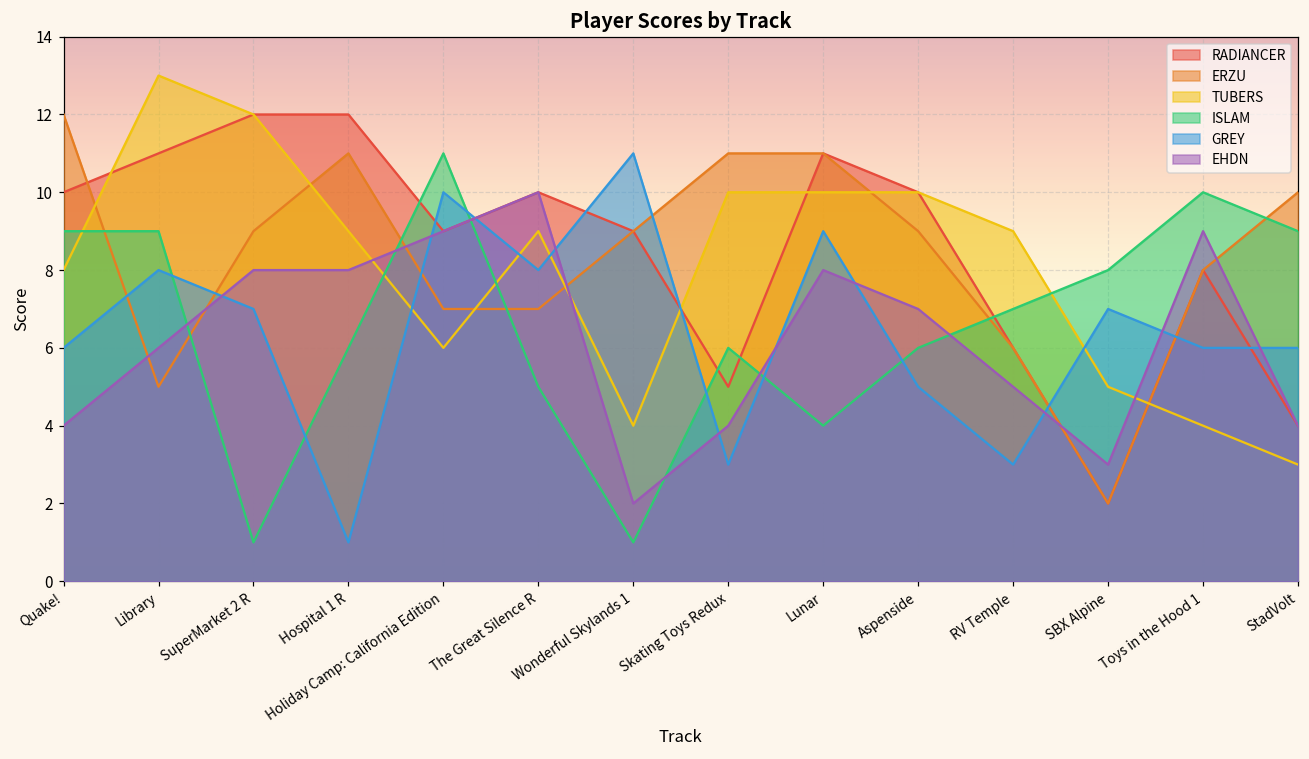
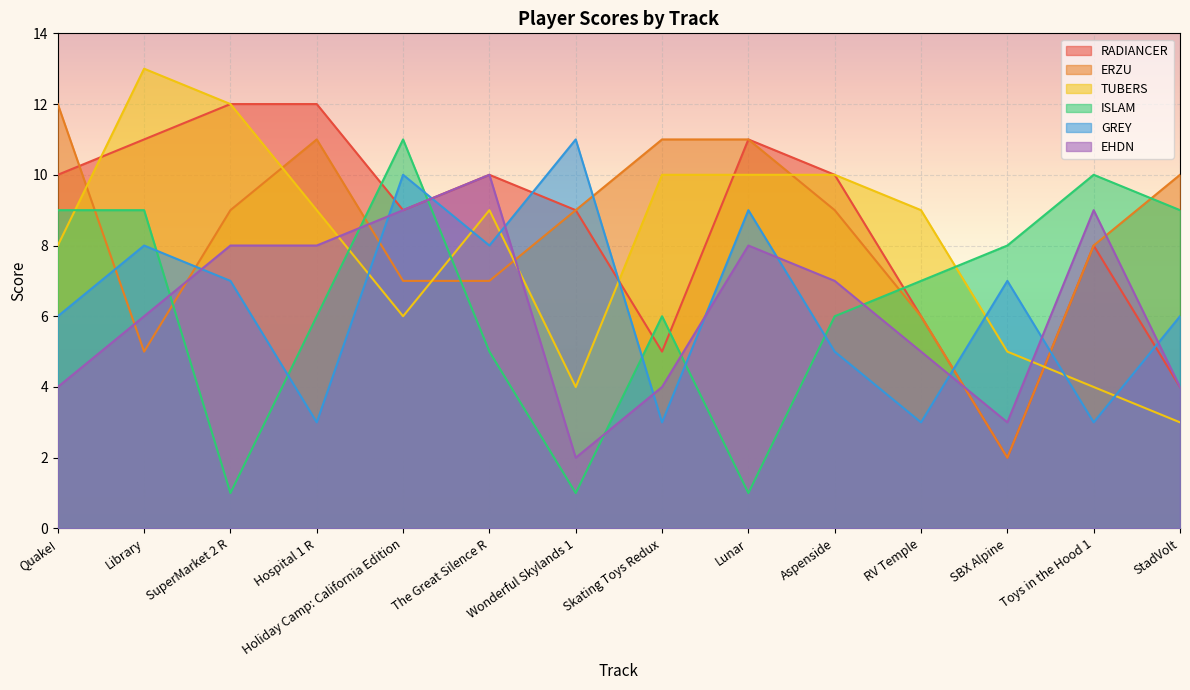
GREY, Hospital 1 R: 1 -> 3
ISLAM, Lunar: 4 -> 1
GREY, Toys in the Hood 1: 6 -> 3
